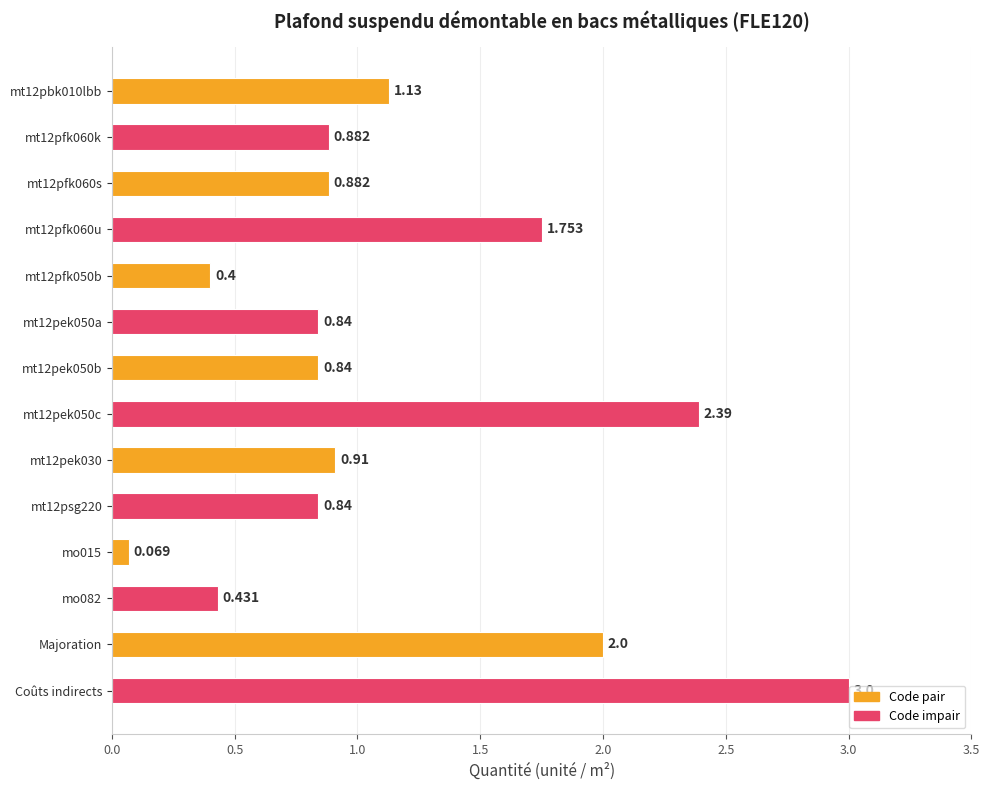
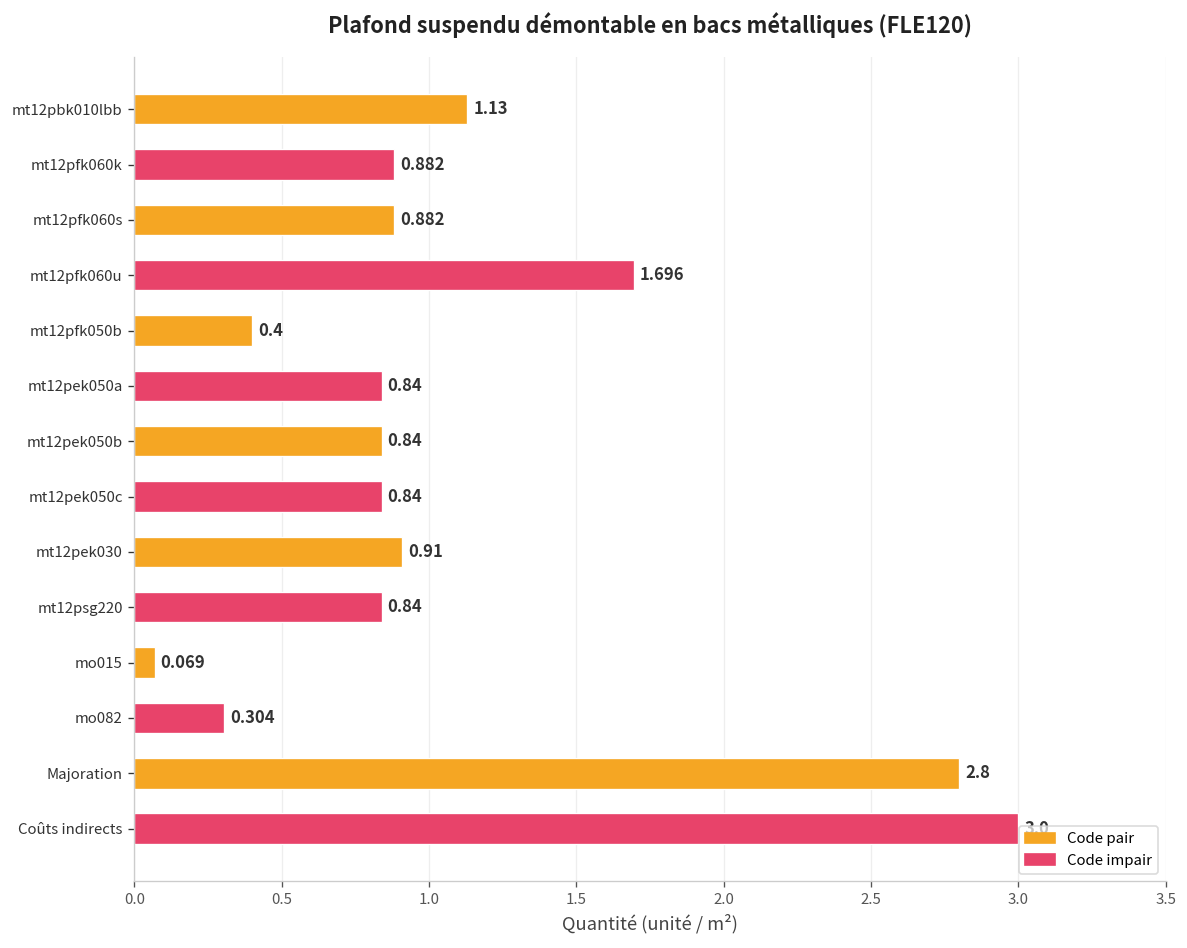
mt12pfk060u: 1.753 -> 1.696
mt12pek050c: 2.39 -> 0.84
mo082: 0.431 -> 0.304
Majoration: 2.0 -> 2.8
